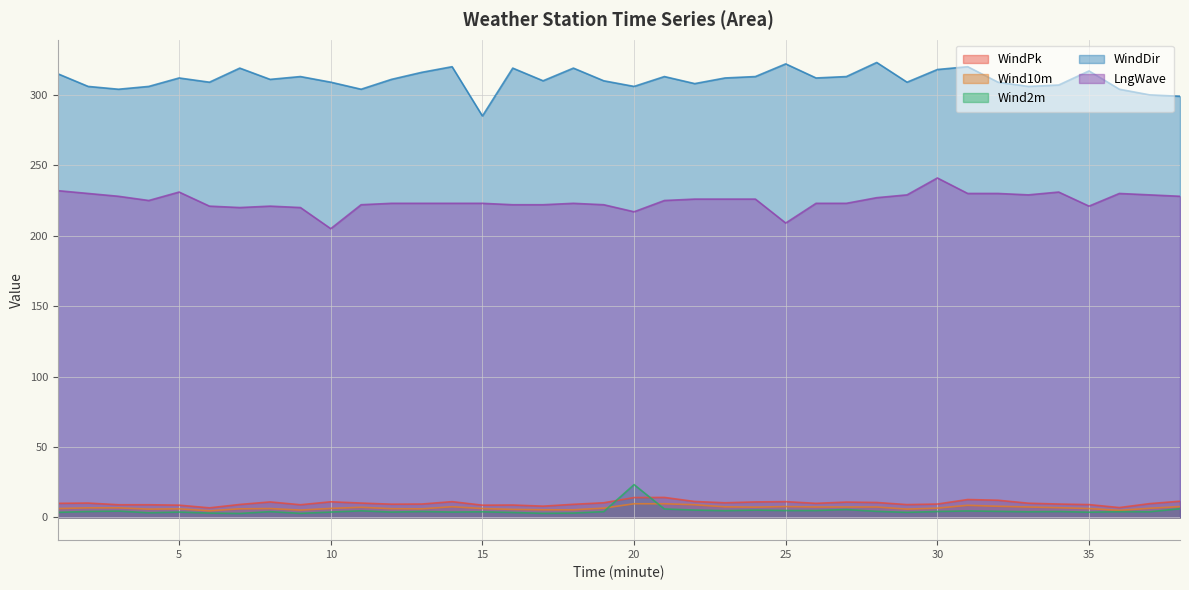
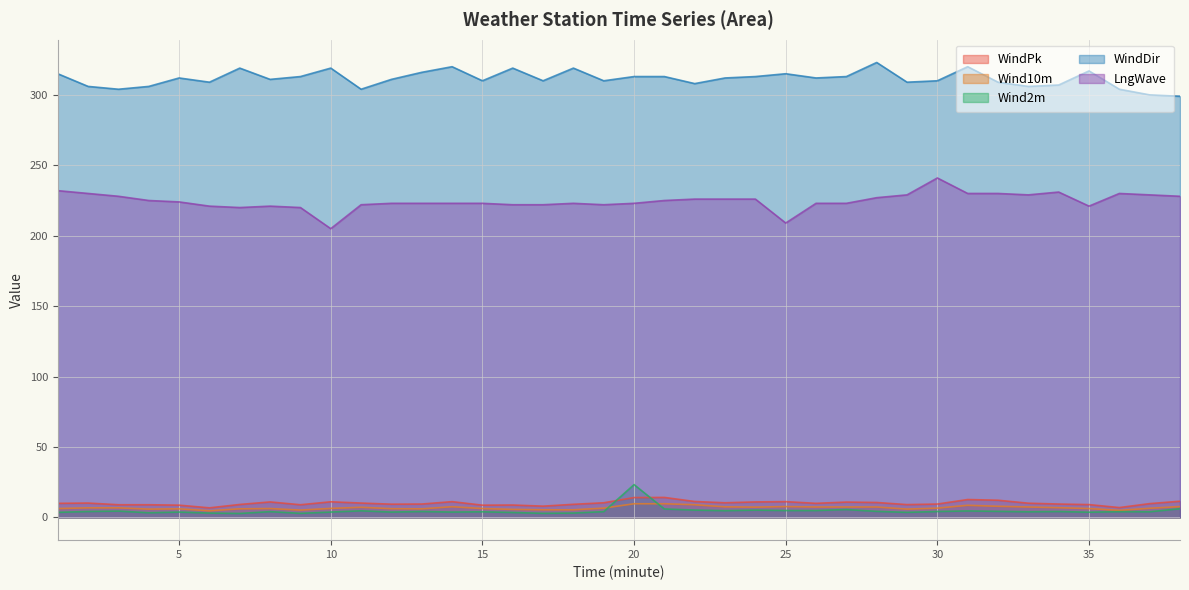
LngWave, 5: 231 -> 224
WindDir, 10: 309 -> 319
WindDir, 15: 285 -> 310
WindDir, 20: 306 -> 313
LngWave, 20: 217 -> 223
WindDir, 25: 322 -> 315
WindDir, 30: 318 -> 310
